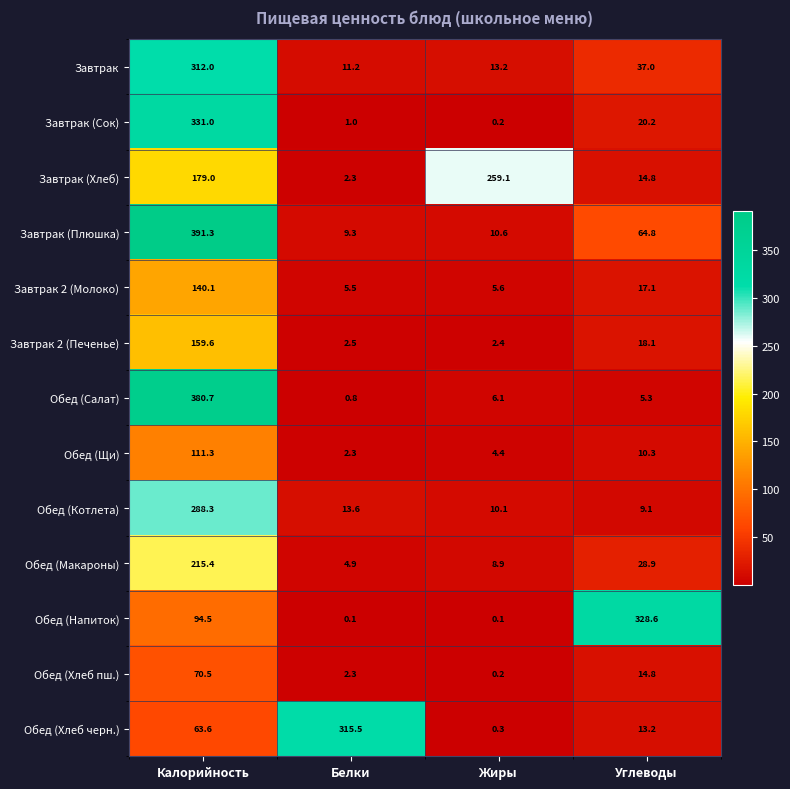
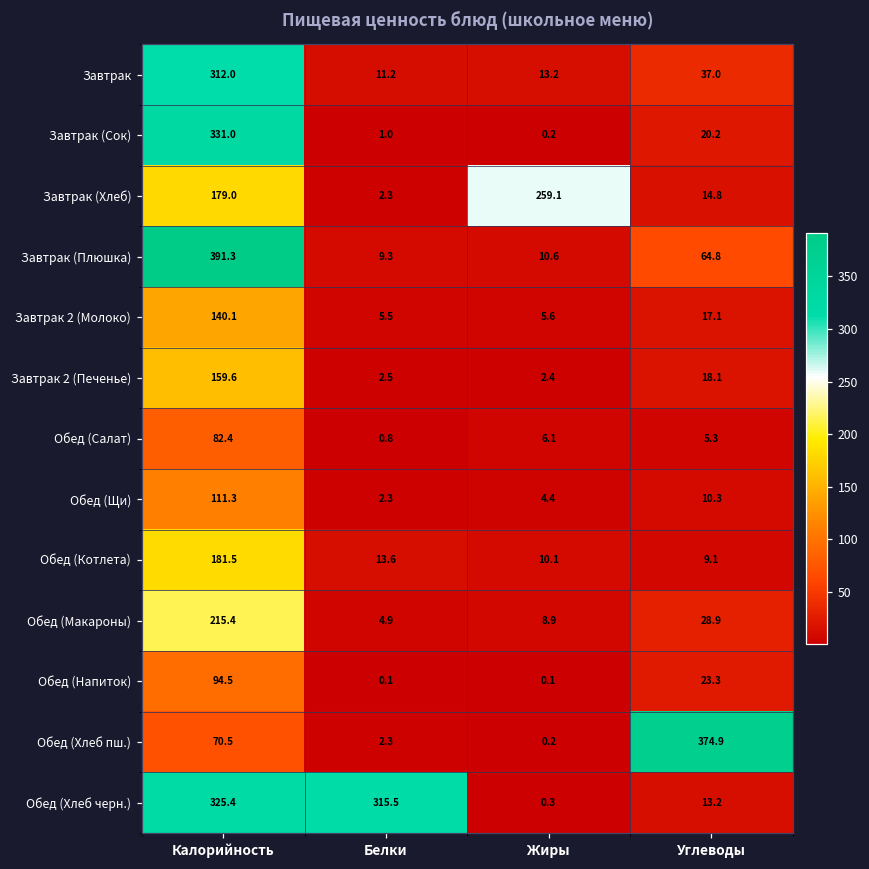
Обед (Салат), Калорийность: 380.7 -> 82.4
Обед (Котлета), Калорийность: 288.3 -> 181.5
Обед (Напиток), Углеводы: 328.6 -> 23.3
Обед (Хлеб пш.), Углеводы: 14.8 -> 374.9
Обед (Хлеб черн.), Калорийность: 63.6 -> 325.4
